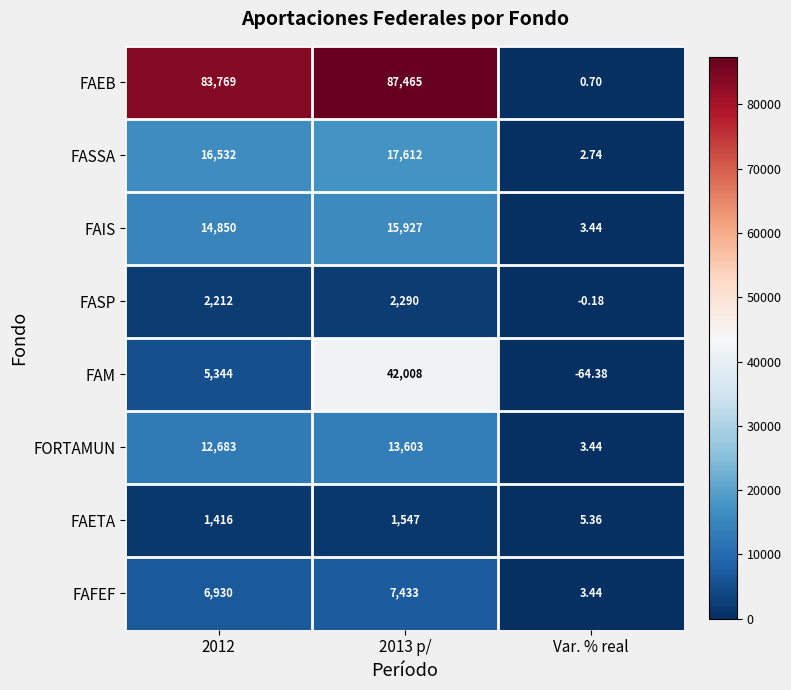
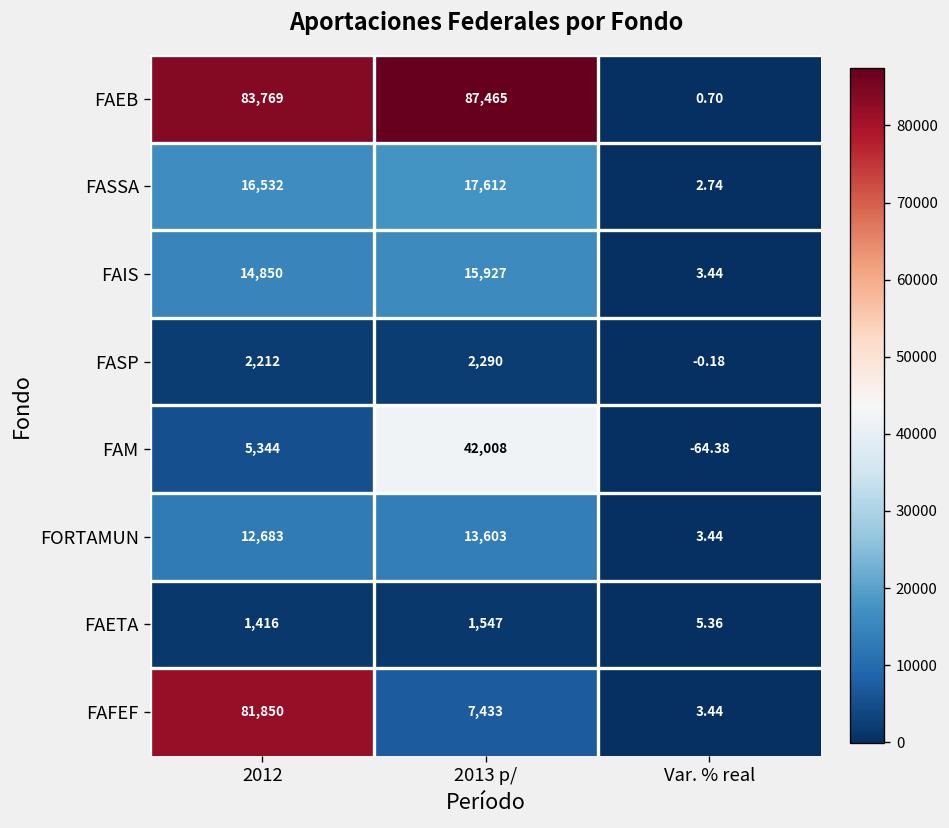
FAFEF, 2012: 6,930 -> 81,850
